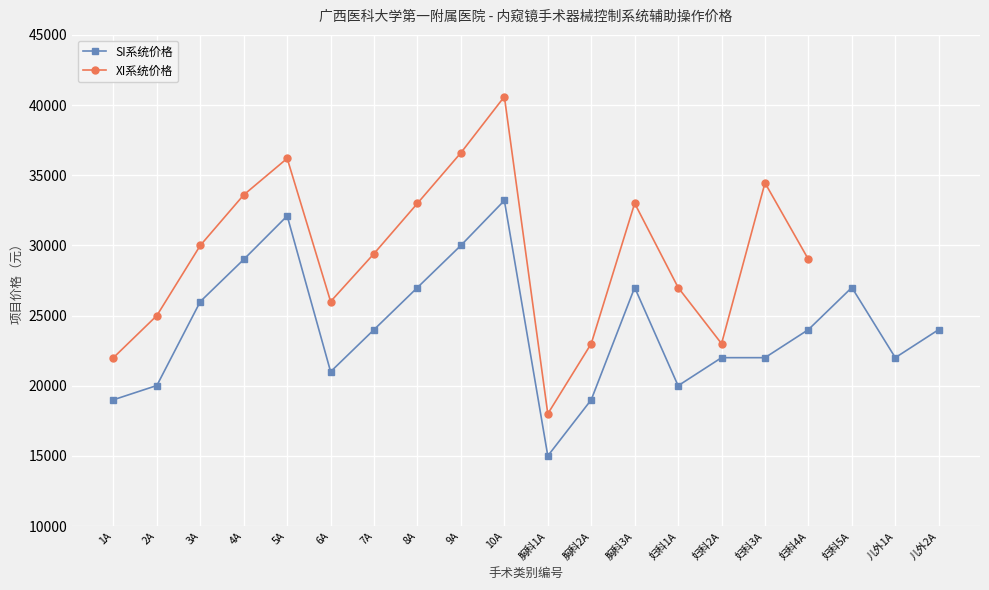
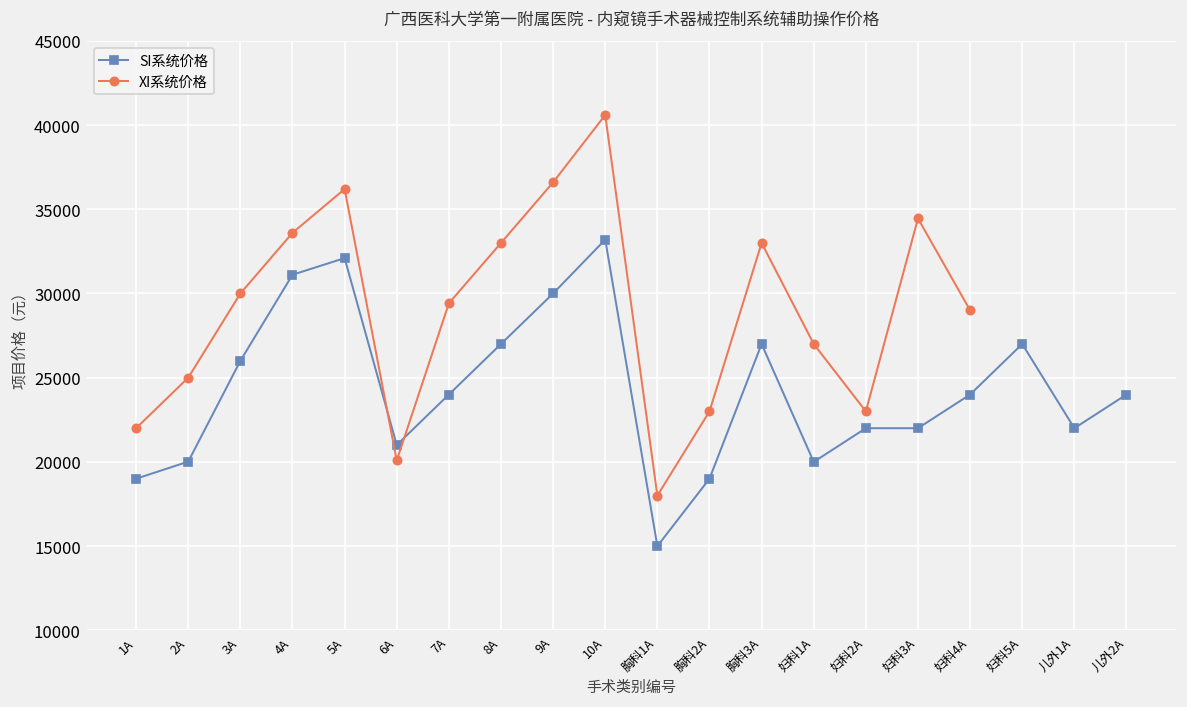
SI系统价格, 4A: 29000 -> 31100
XI系统价格, 6A: 26000 -> 20100
